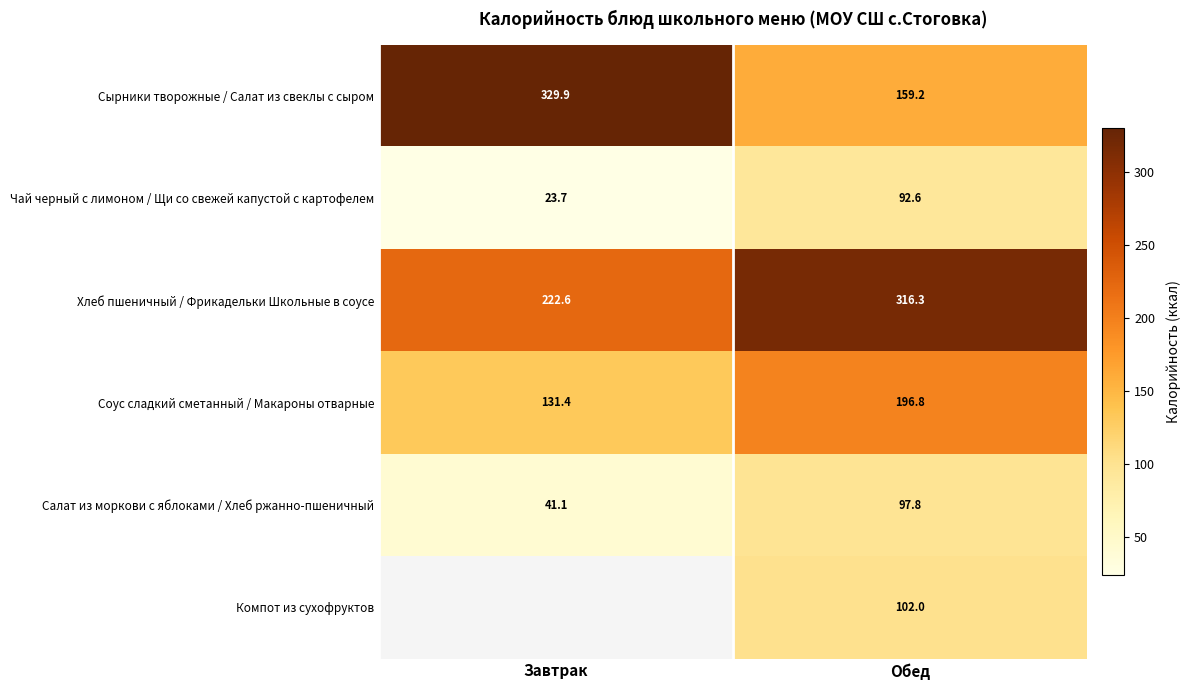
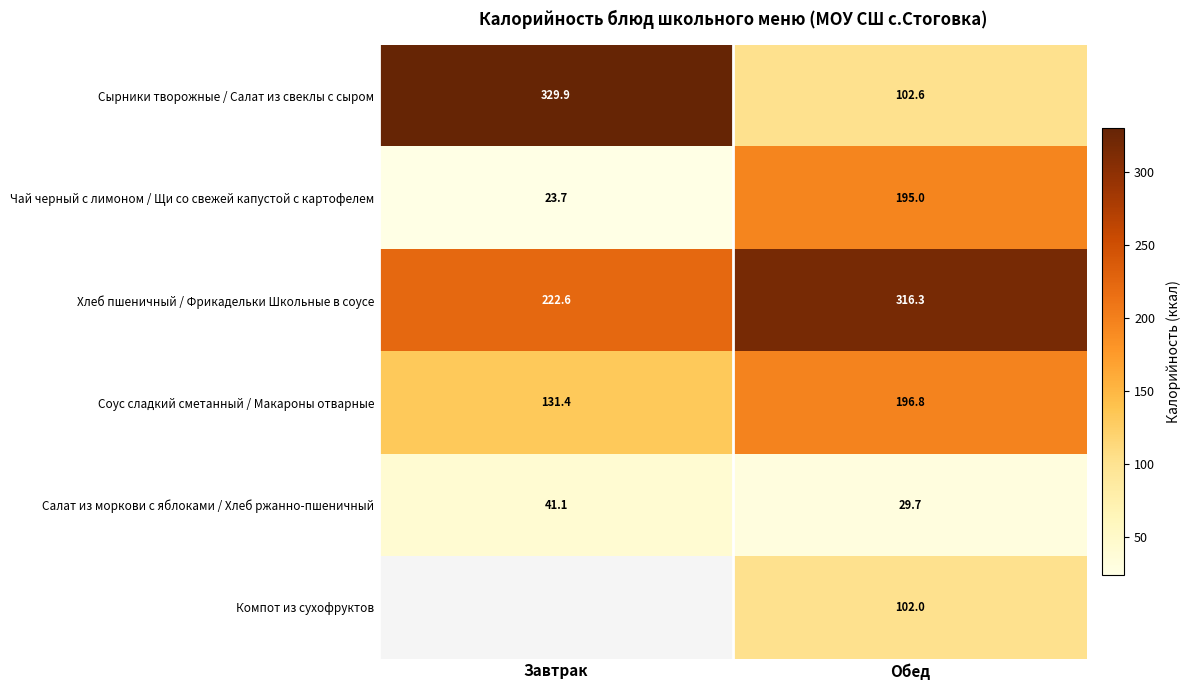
Сырники творожные / Салат из свеклы с сыром, Обед: 159.2 -> 102.6
Чай черный с лимоном / Щи со свежей капустой с картофелем, Обед: 92.6 -> 195.0
Салат из моркови с яблоками / Хлеб ржанно-пшеничный, Обед: 97.8 -> 29.7
